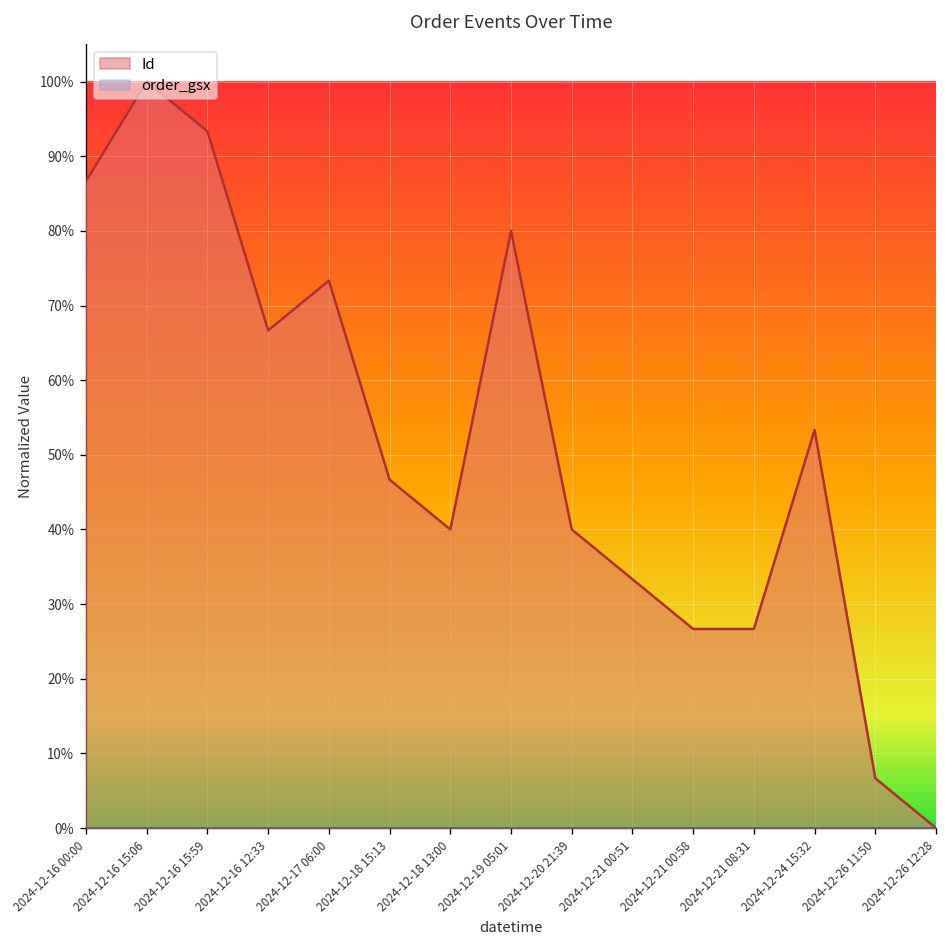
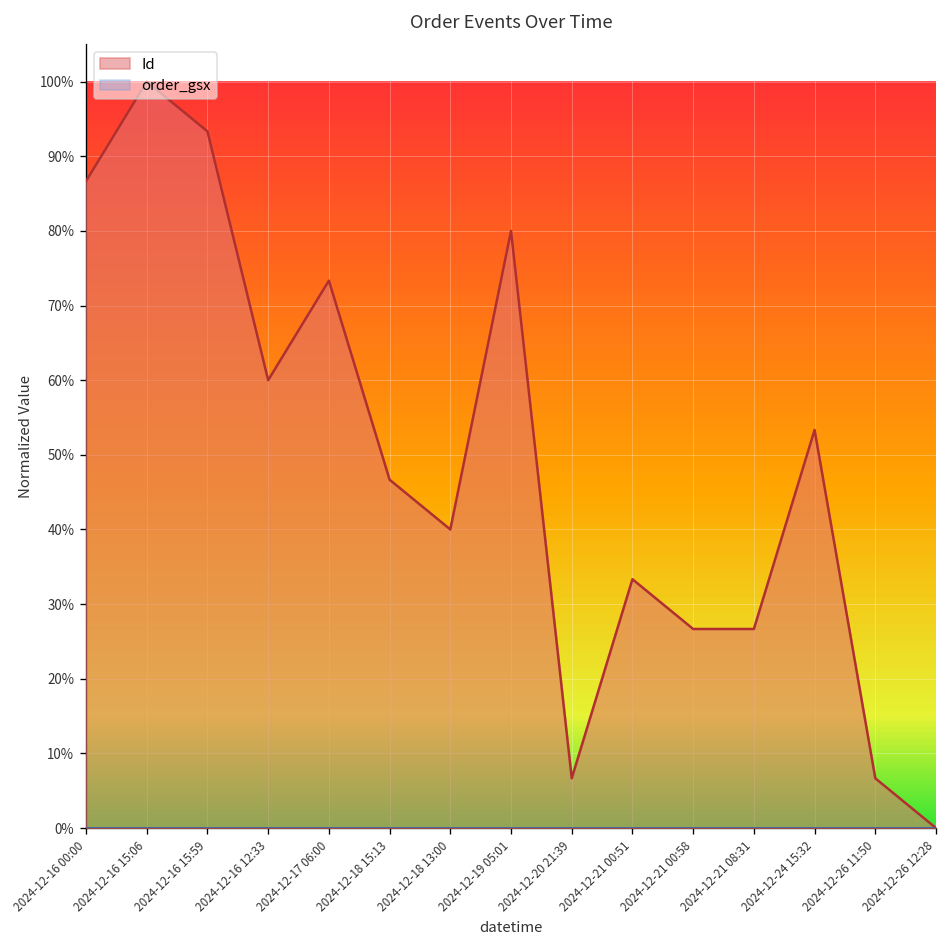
Id, 2024-12-16 12:33: 67% -> 60%
Id, 2024-12-20 21:39: 40% -> 7%
